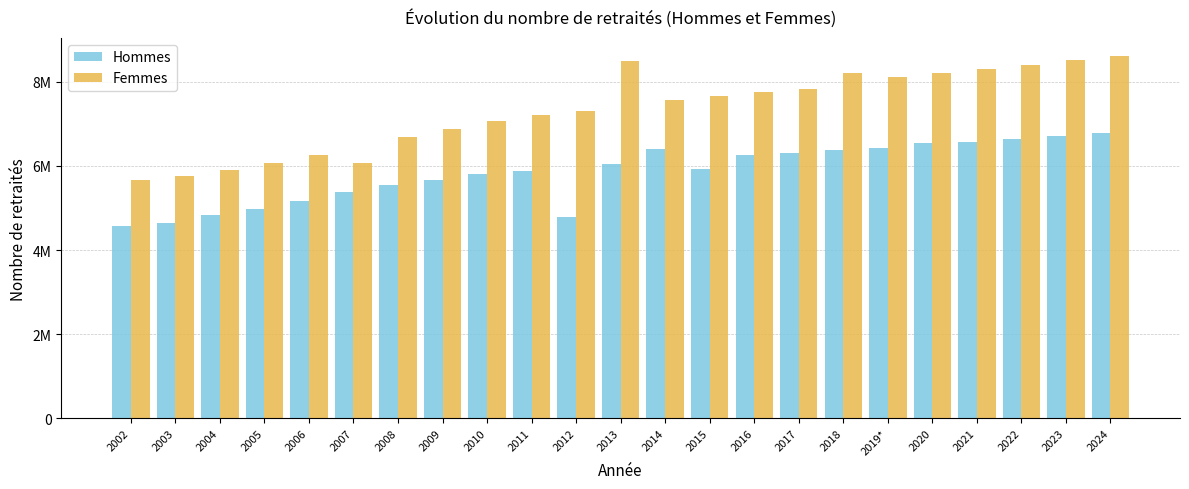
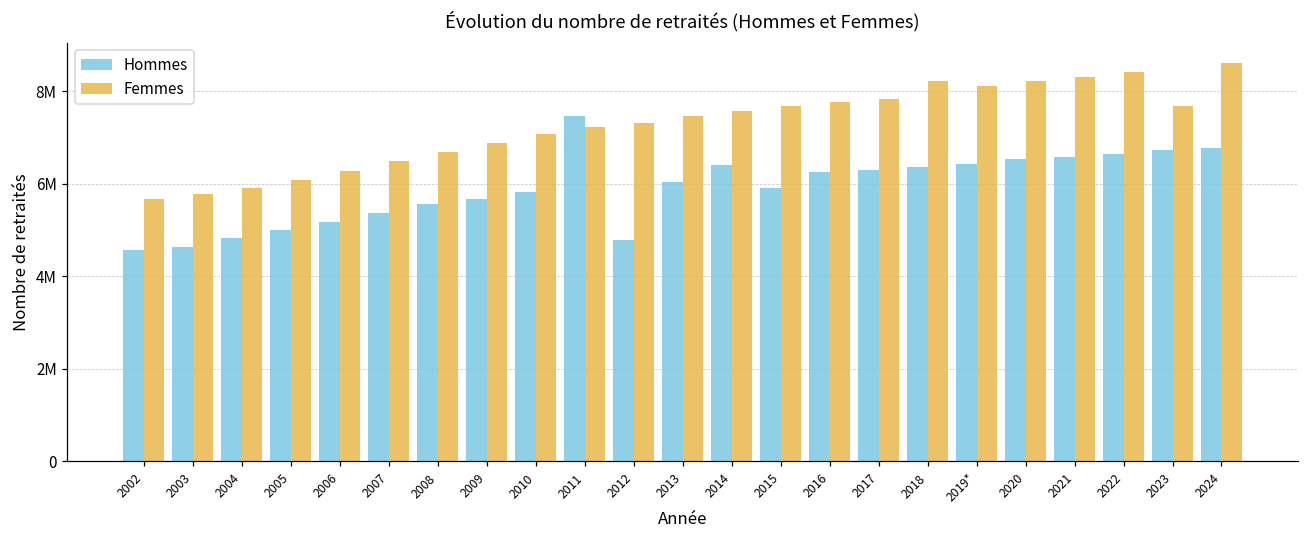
Femmes, 2007: 6100000 -> 6500000
Hommes, 2011: 5900000 -> 7500000
Femmes, 2013: 8500000 -> 7500000
Femmes, 2023: 8500000 -> 7700000
